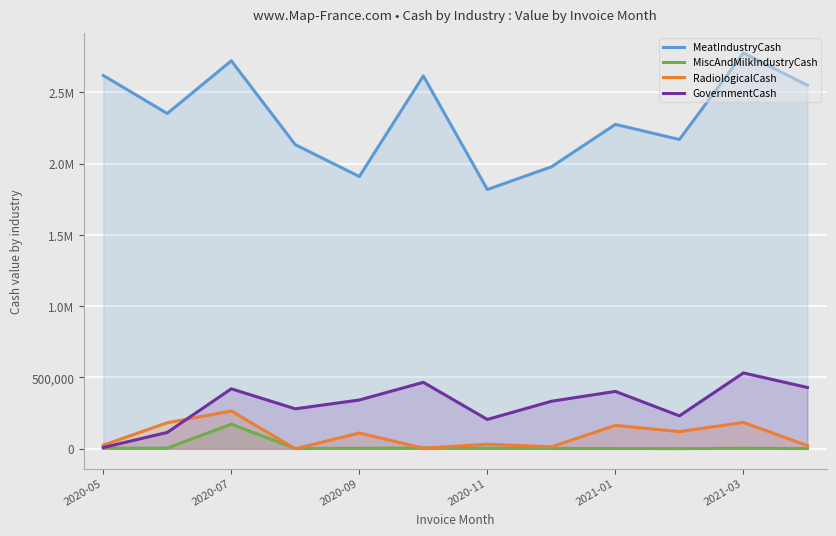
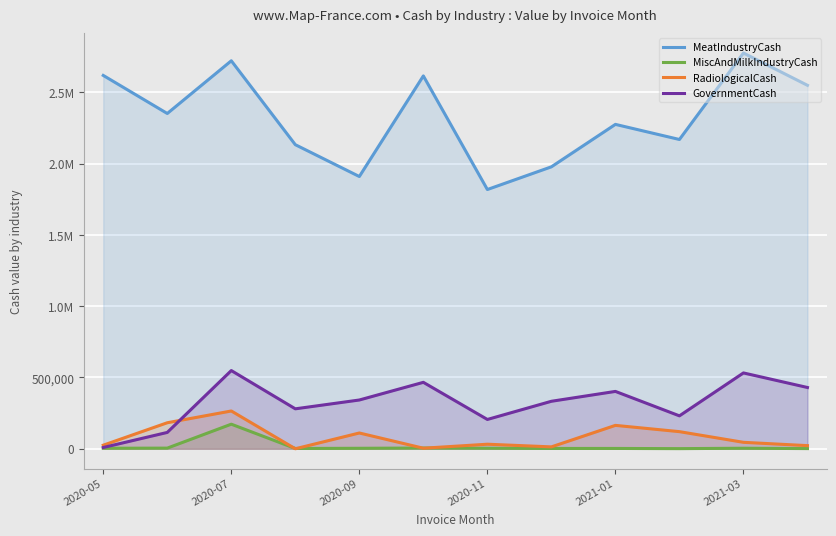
GovernmentCash, 2020-07: 420,000 -> 550,000
RadiologicalCash, 2021-03: 180,000 -> 50,000
